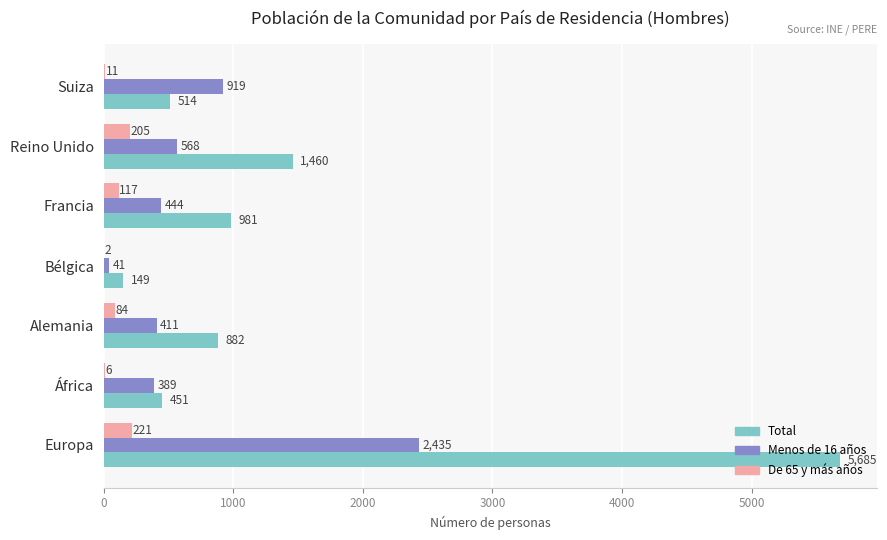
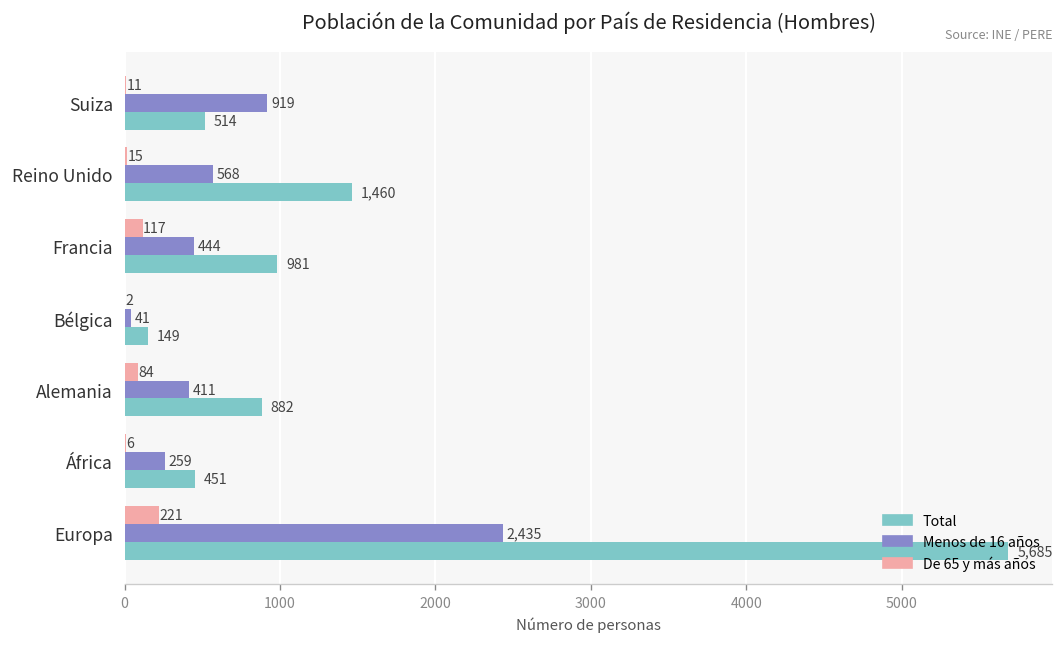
De 65 y más años, Reino Unido: 205 -> 15
Menos de 16 años, África: 389 -> 259
